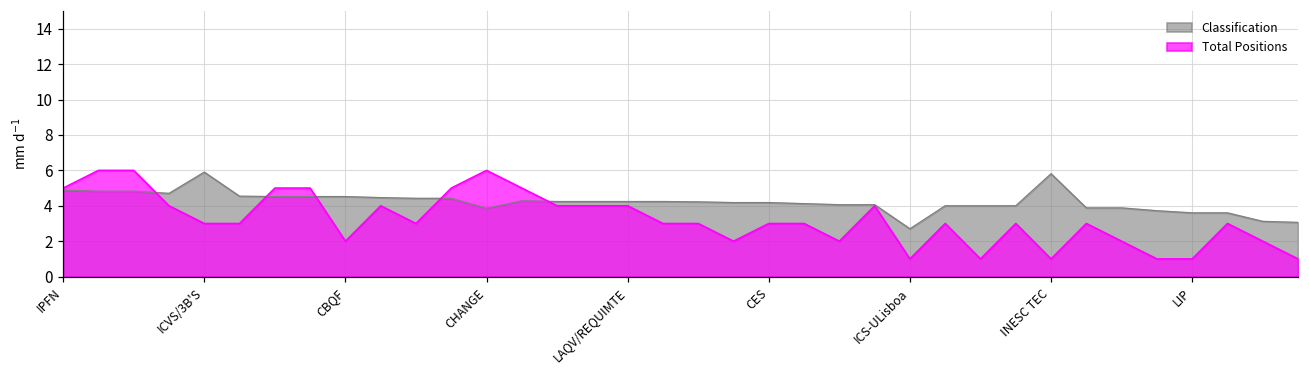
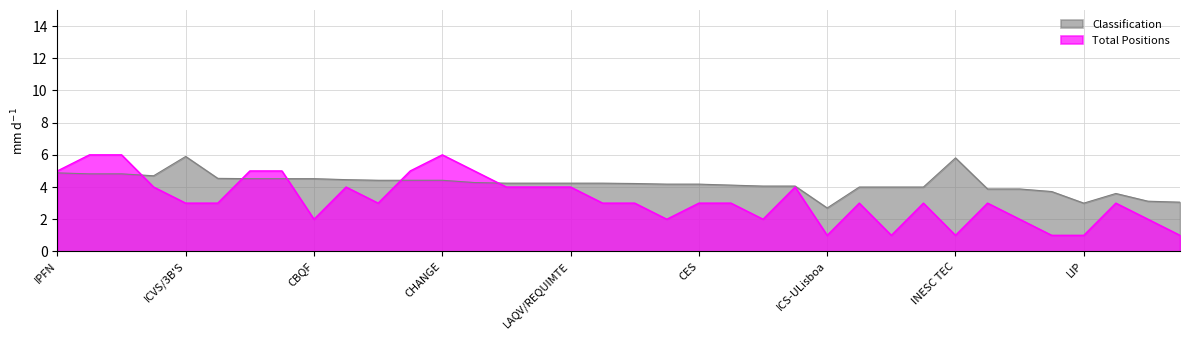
Classification, CHANGE: 3.9 -> 4.4
Classification, LIP: 3.6 -> 3.0
